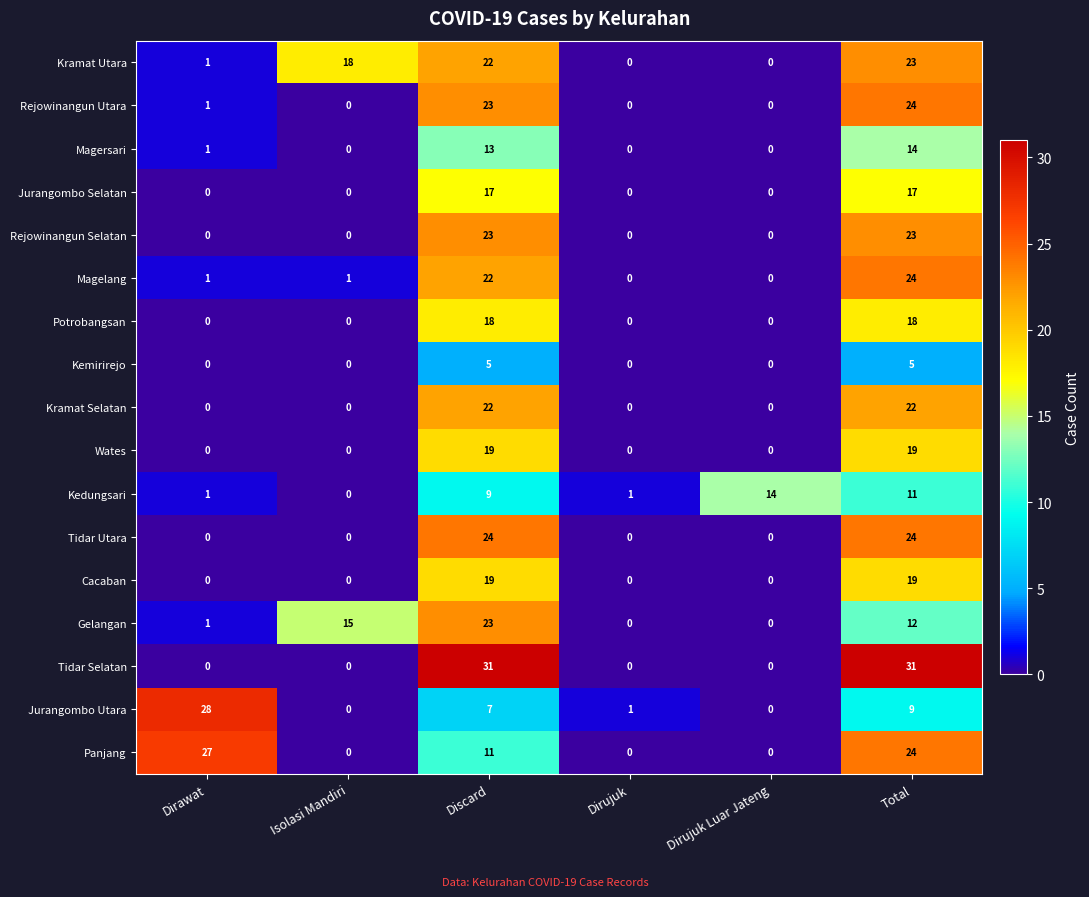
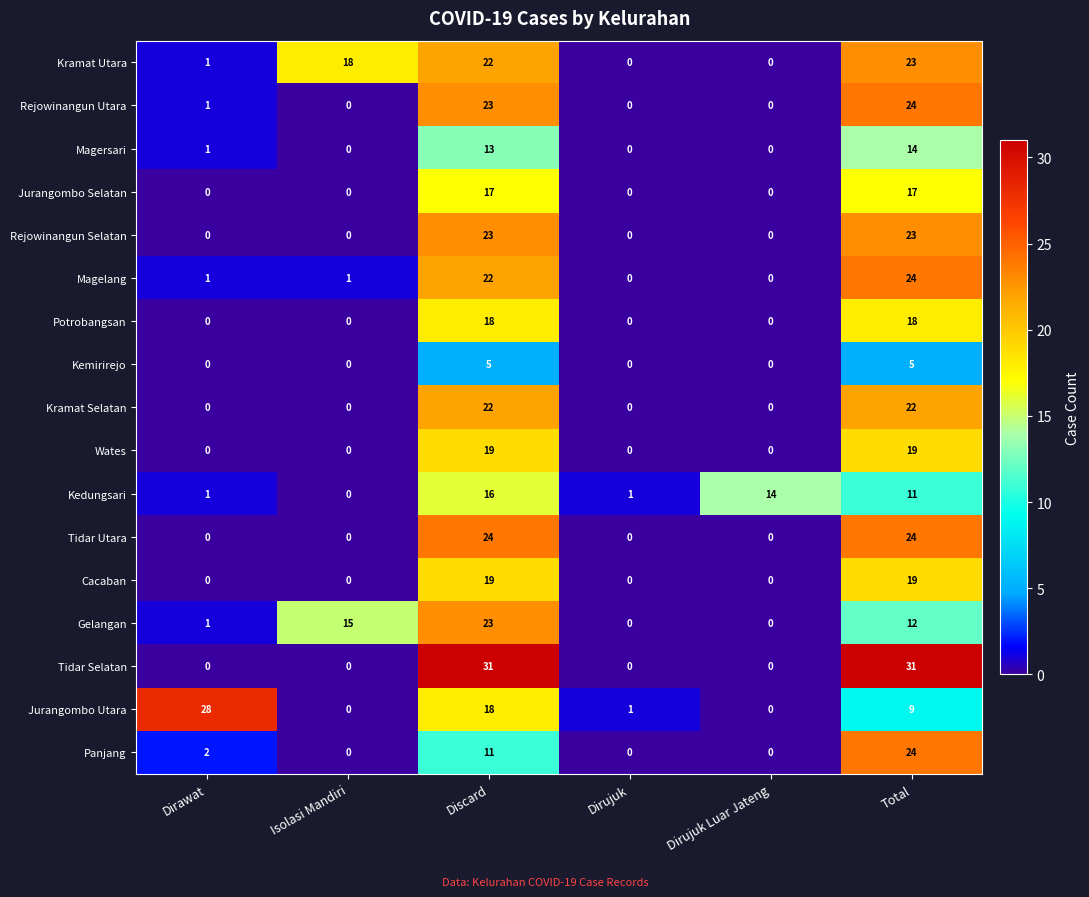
Kedungsari, Discard: 9 -> 16
Jurangombo Utara, Discard: 7 -> 18
Panjang, Dirawat: 27 -> 2
